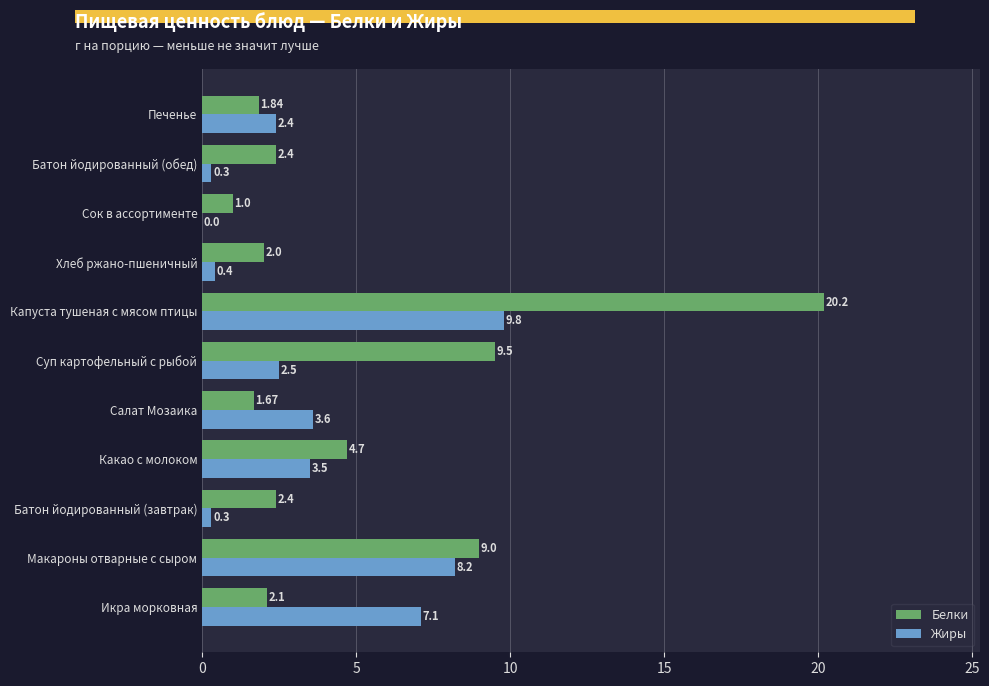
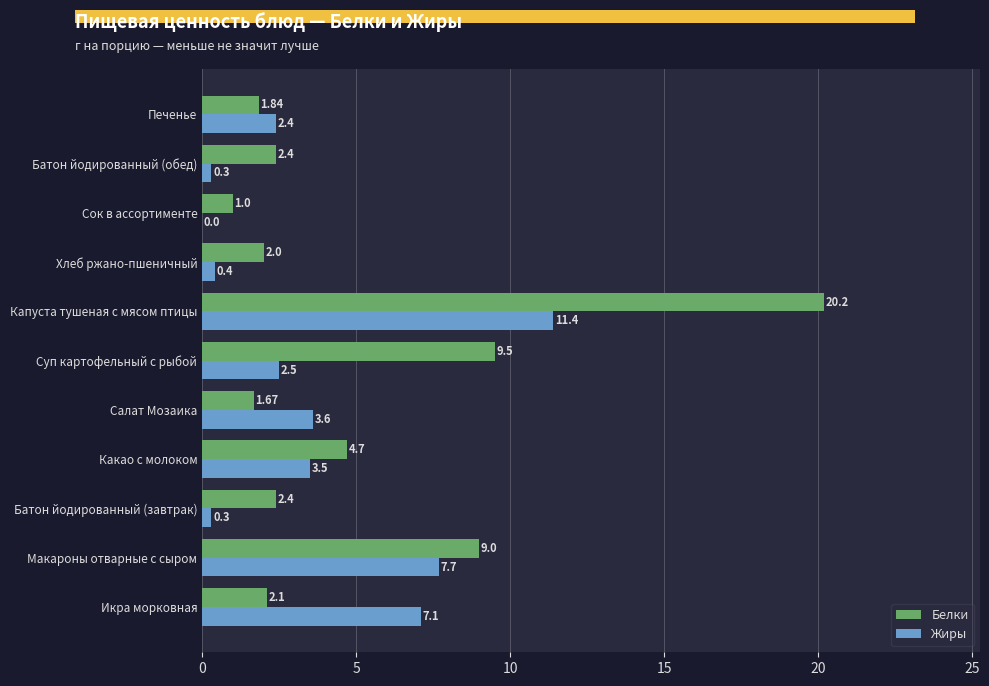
Жиры, Капуста тушеная с мясом птицы: 9.8 -> 11.4
Жиры, Макароны отварные с сыром: 8.2 -> 7.7
